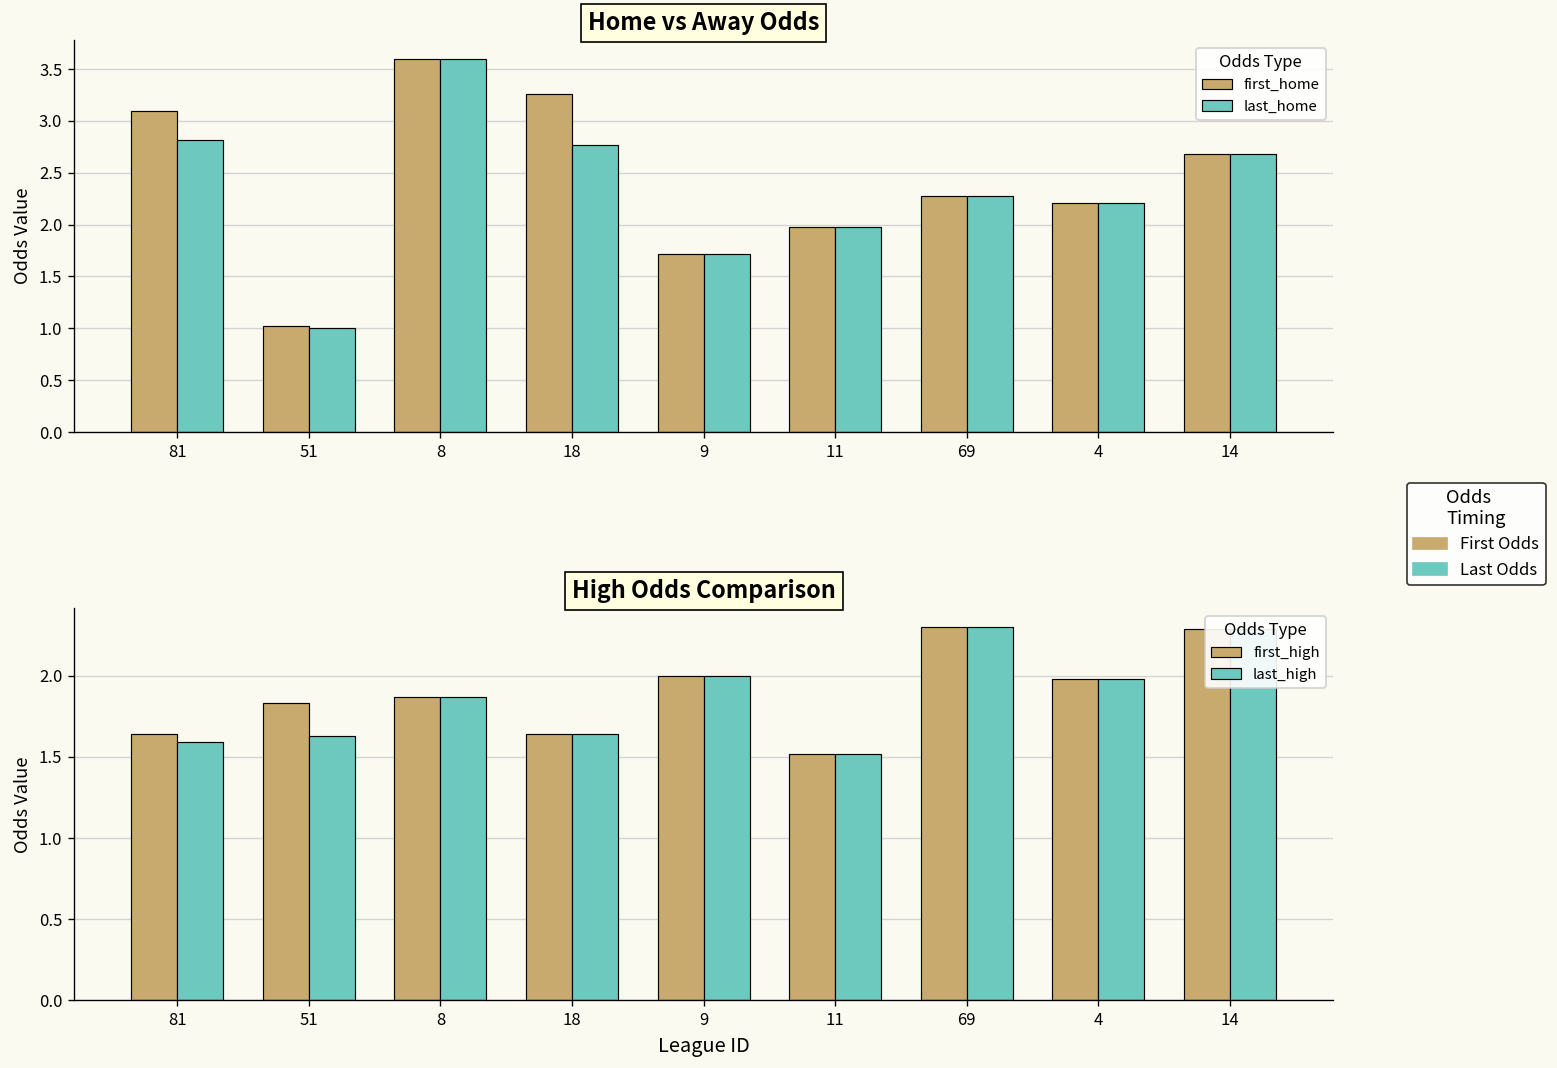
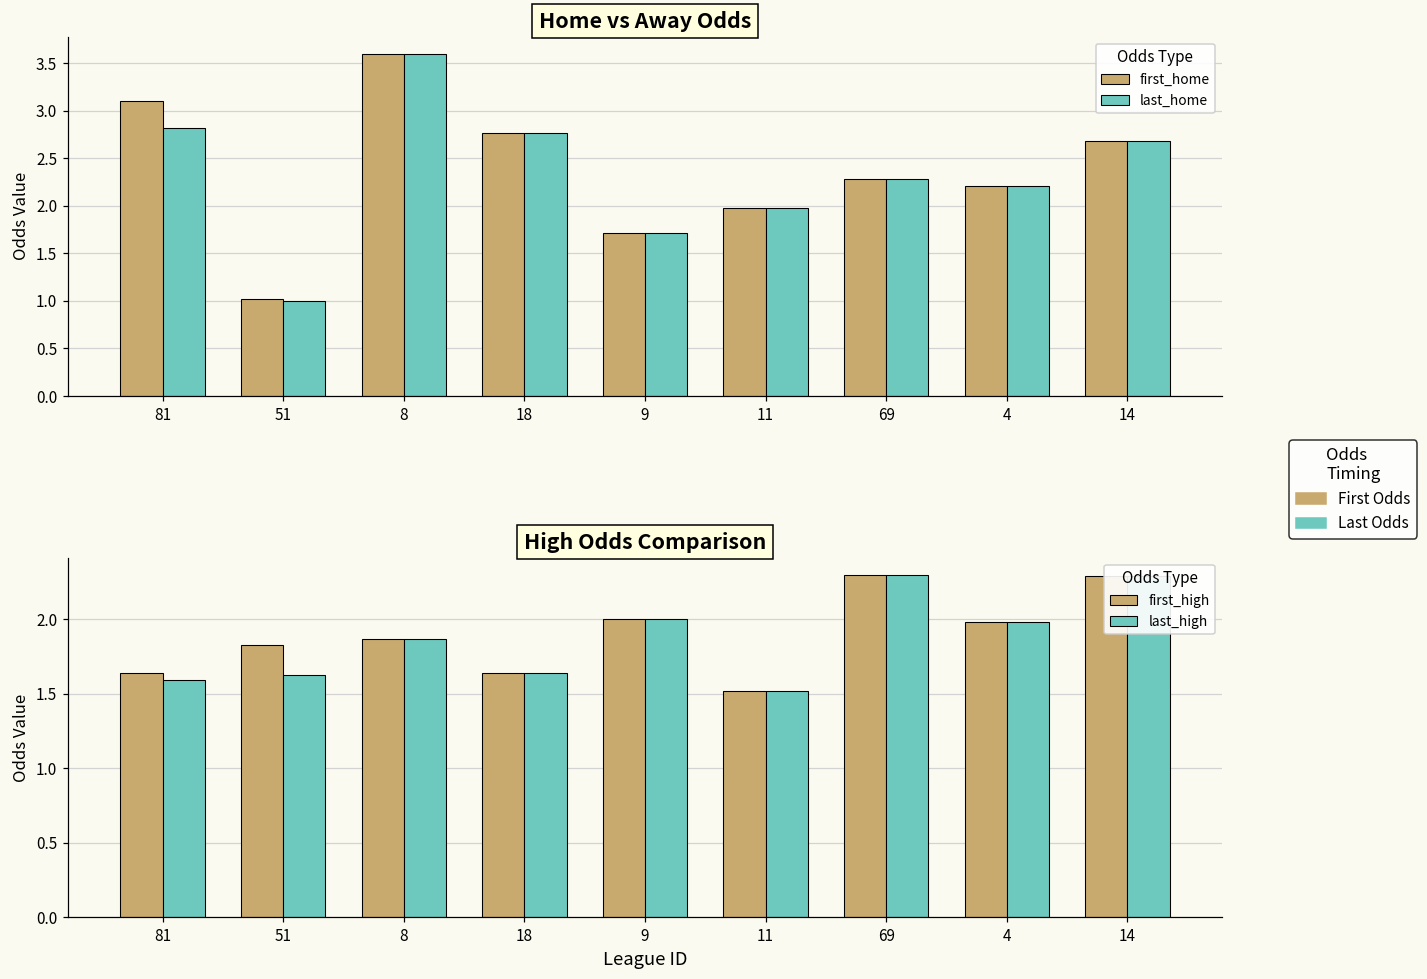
Home vs Away Odds, first_home, 18: 3.3 -> 2.8
